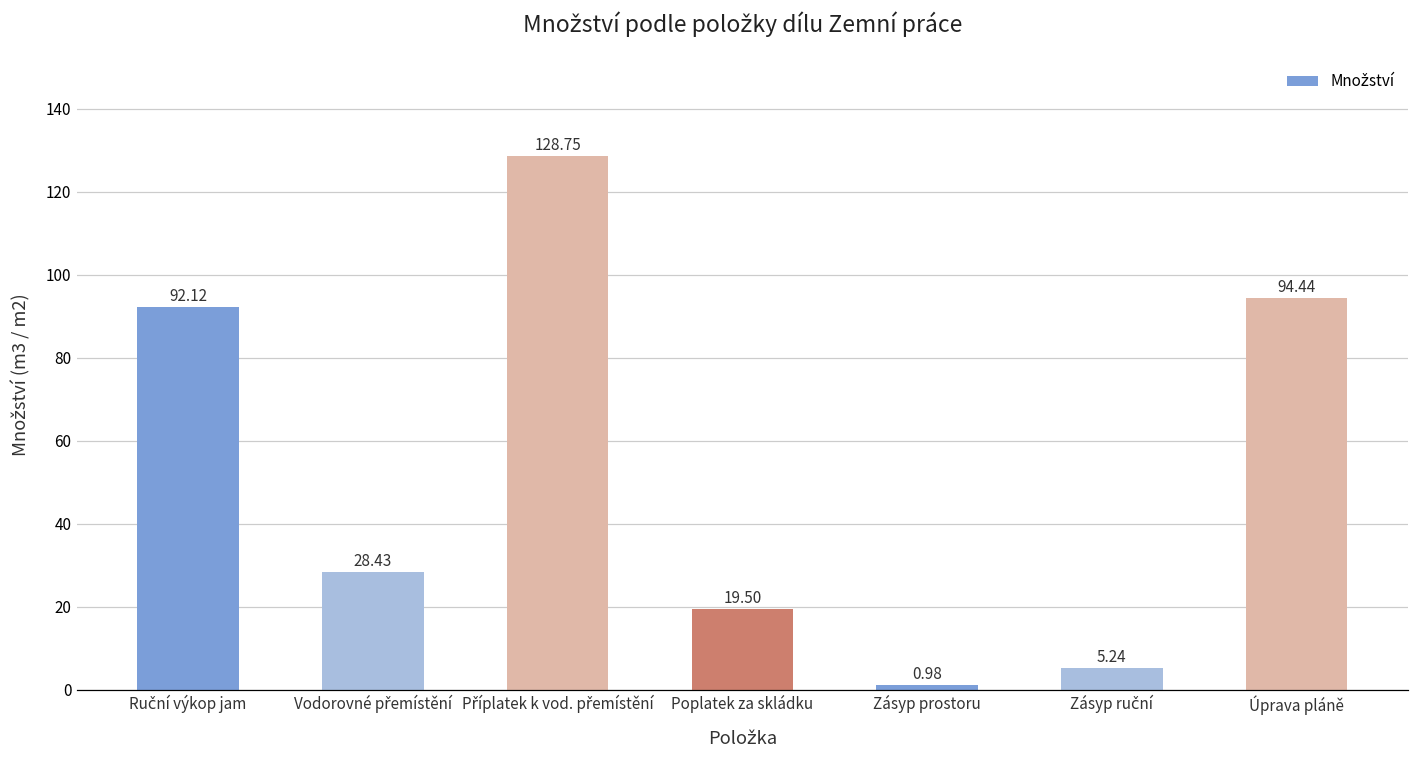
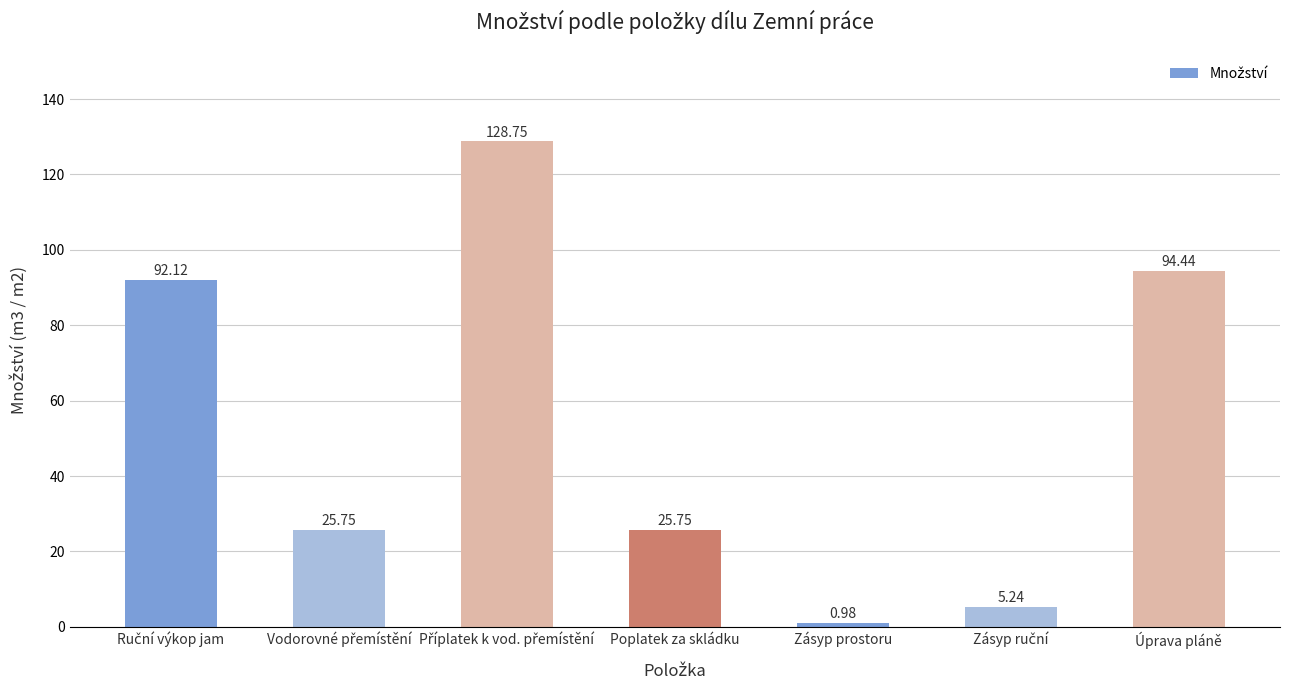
Vodorovné přemístění: 28.43 -> 25.75
Poplatek za skládku: 19.50 -> 25.75
